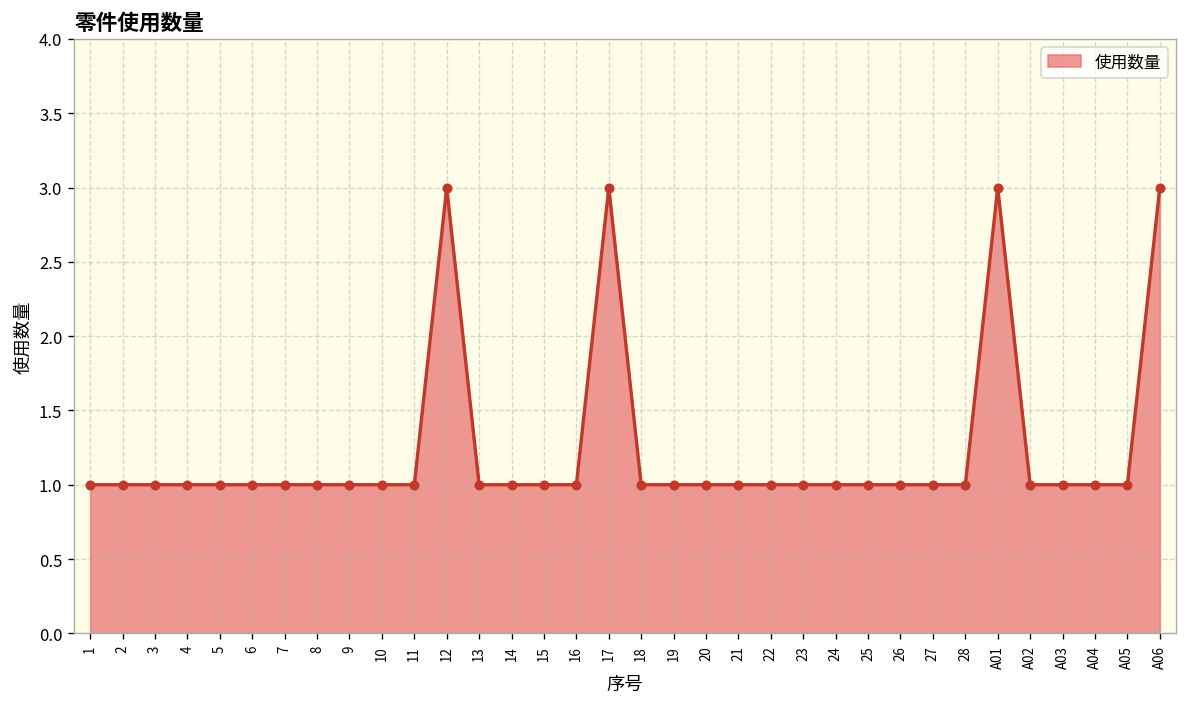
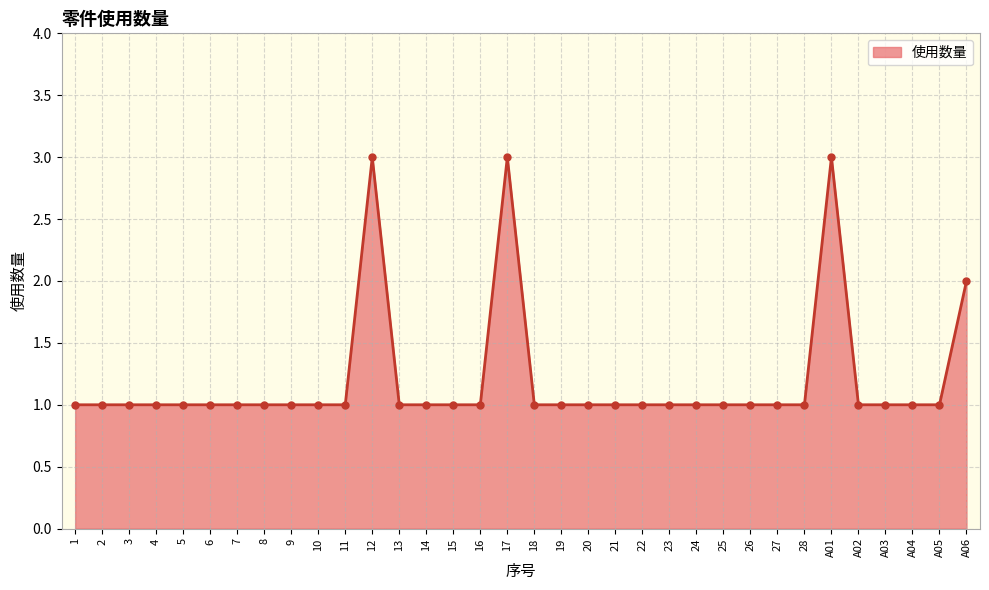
A06: 3 -> 2
